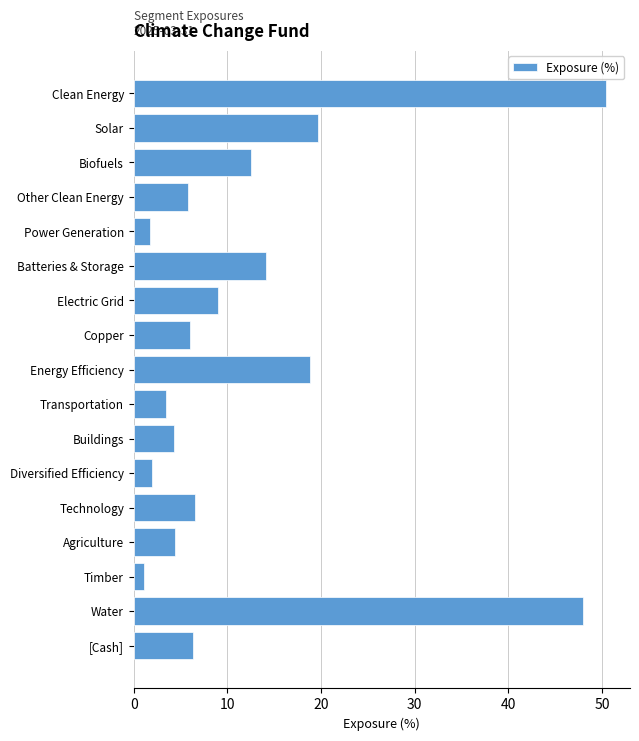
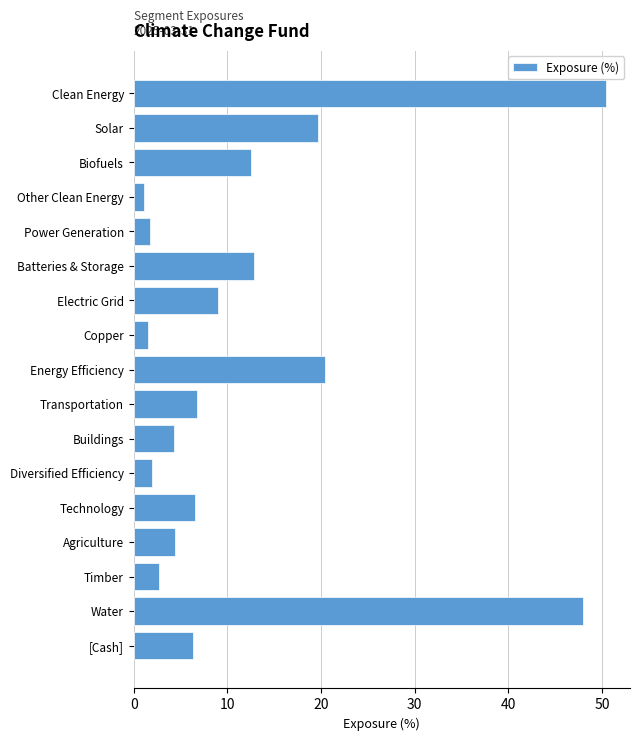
Other Clean Energy: 6 -> 1
Batteries & Storage: 14 -> 13
Copper: 6 -> 2
Energy Efficiency: 19 -> 20
Transportation: 3 -> 7
Timber: 1 -> 3
